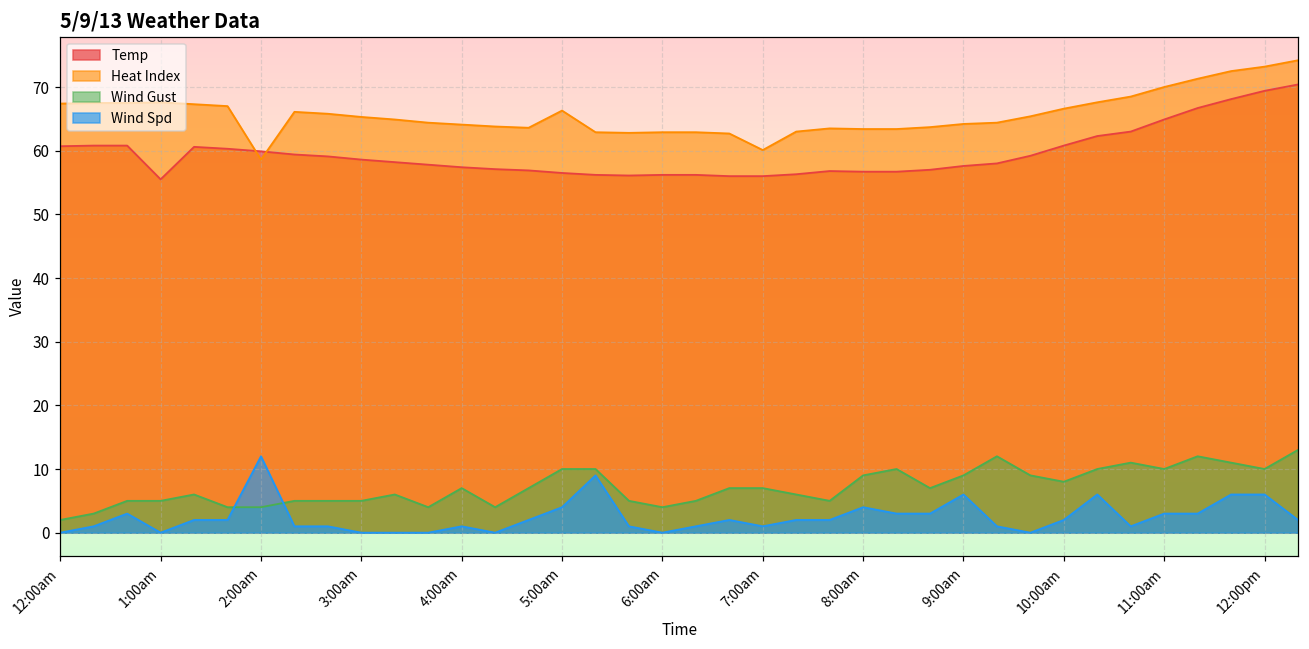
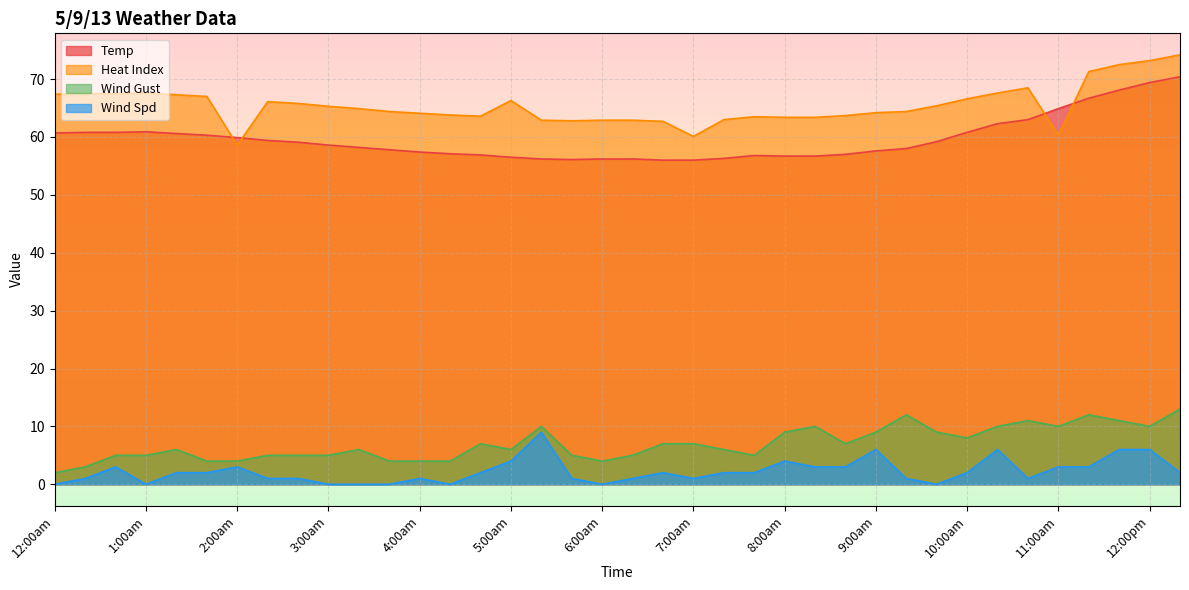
Temp, 1:00am: 56 -> 61
Wind Spd, 2:00am: 12 -> 3
Wind Gust, 4:00am: 7 -> 4
Wind Gust, 5:00am: 10 -> 6
Heat Index, 11:00am: 70 -> 60
